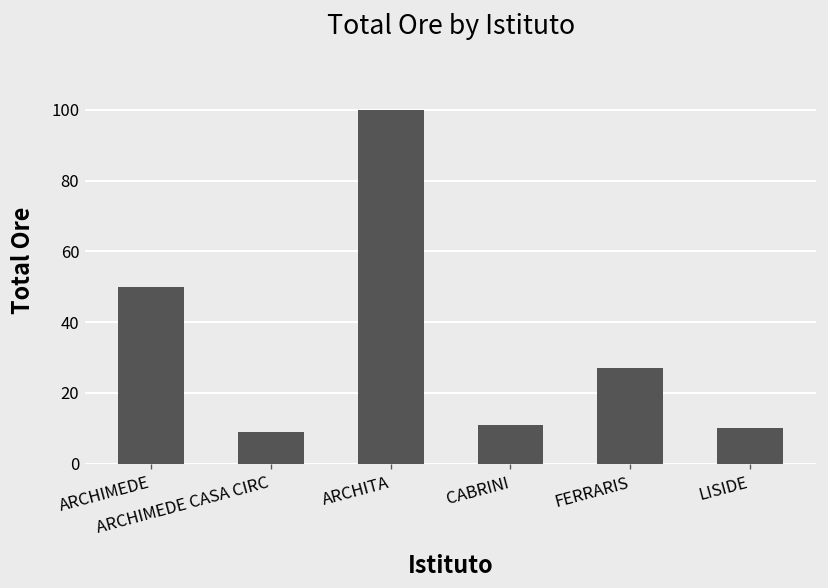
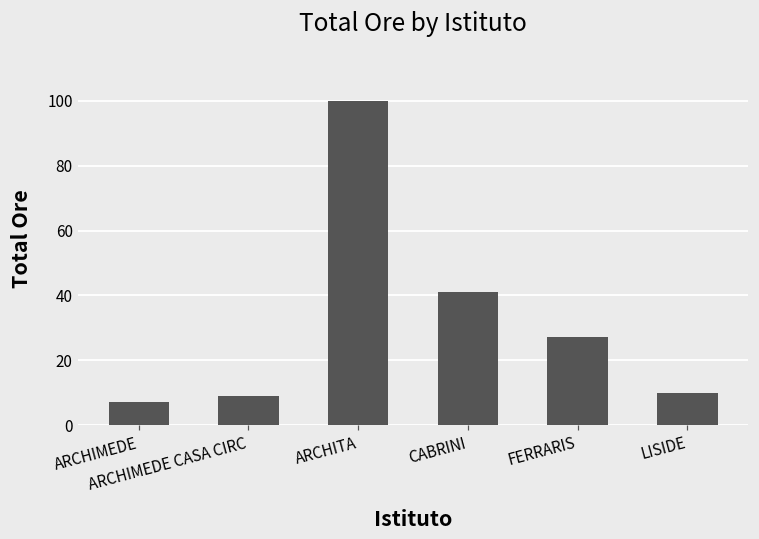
ARCHIMEDE: 50 -> 7
CABRINI: 11 -> 41
